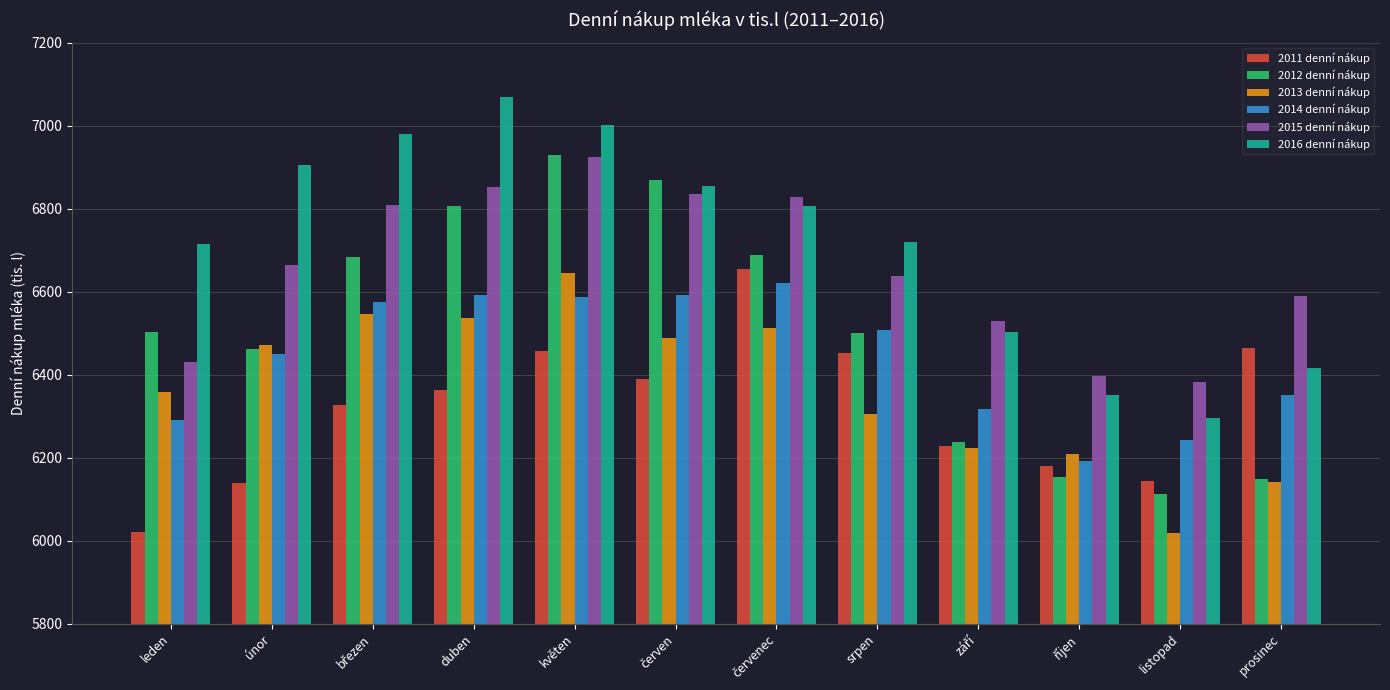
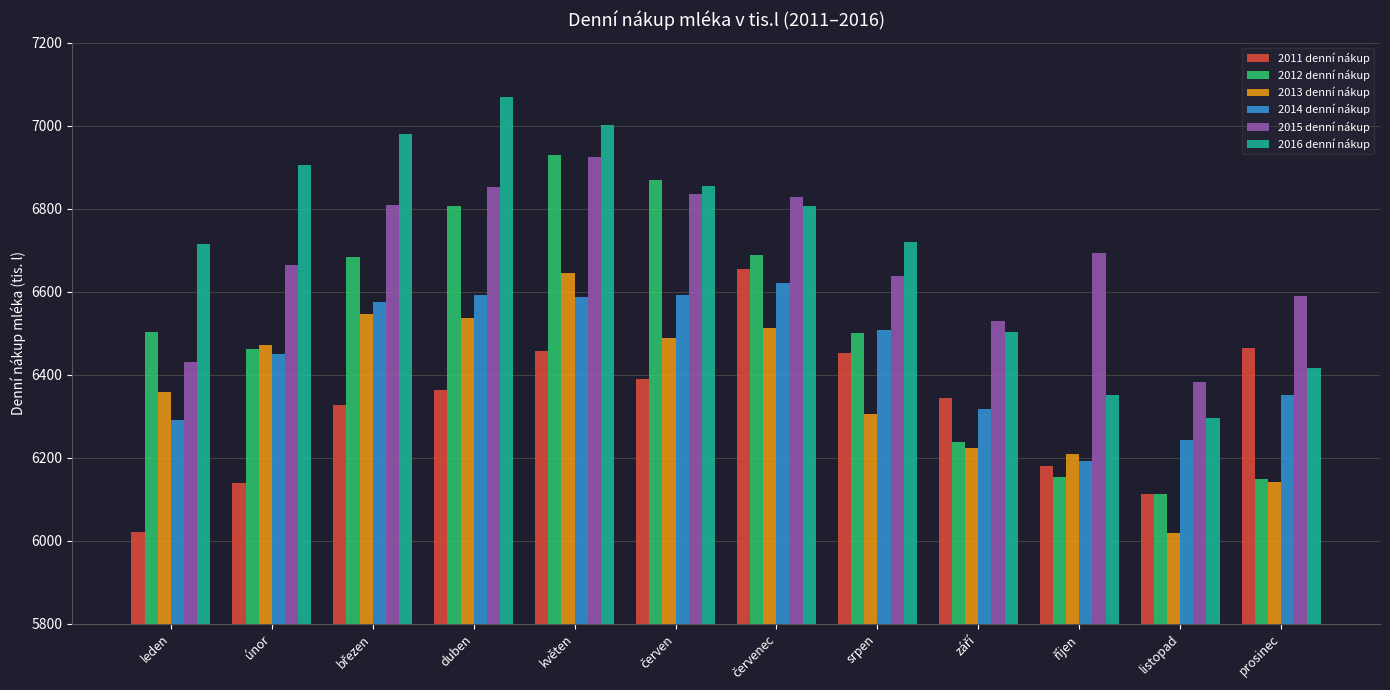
2011 denní nákup, září: 6230 -> 6340
2015 denní nákup, říjen: 6400 -> 6690
2011 denní nákup, listopad: 6140 -> 6110
